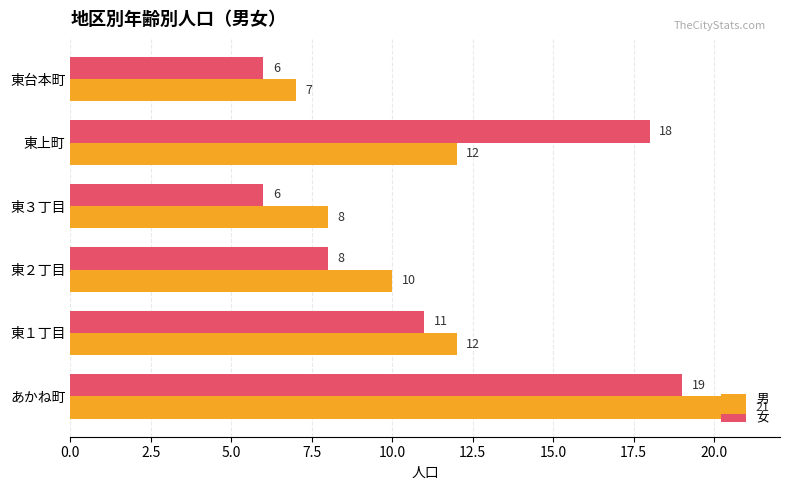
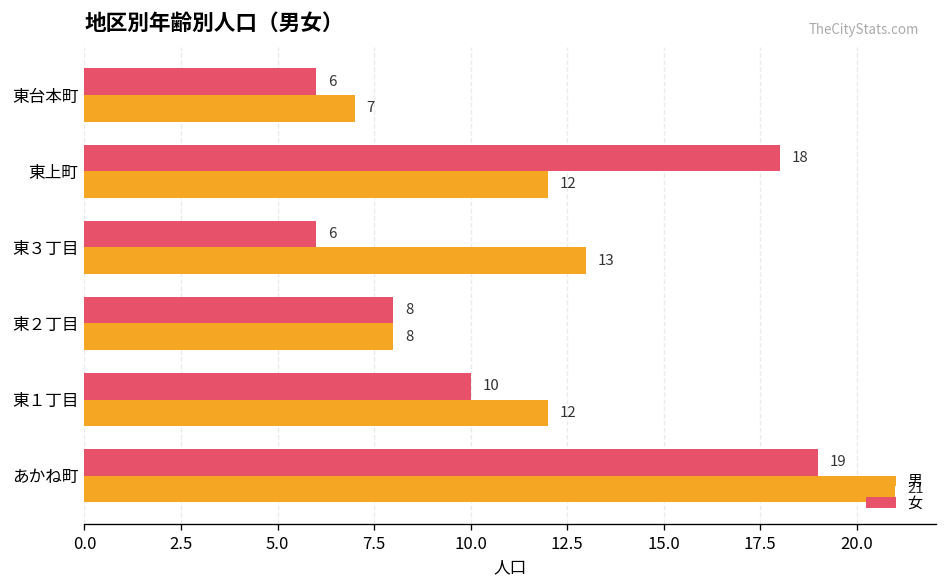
男, 東３丁目: 8 -> 13
男, 東２丁目: 10 -> 8
女, 東１丁目: 11 -> 10
